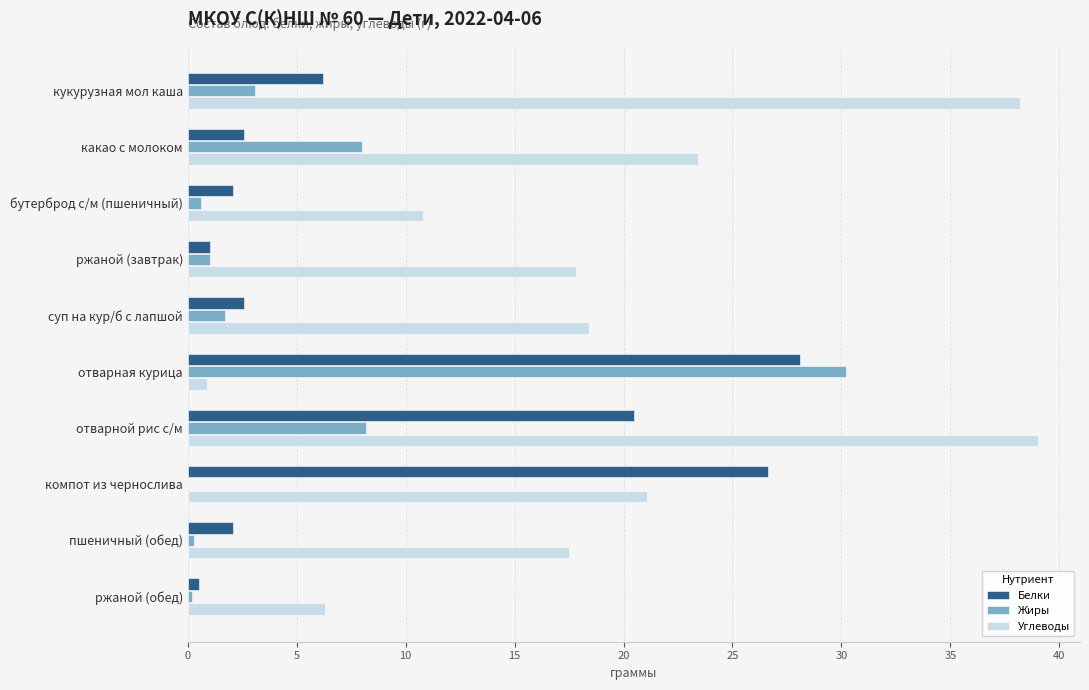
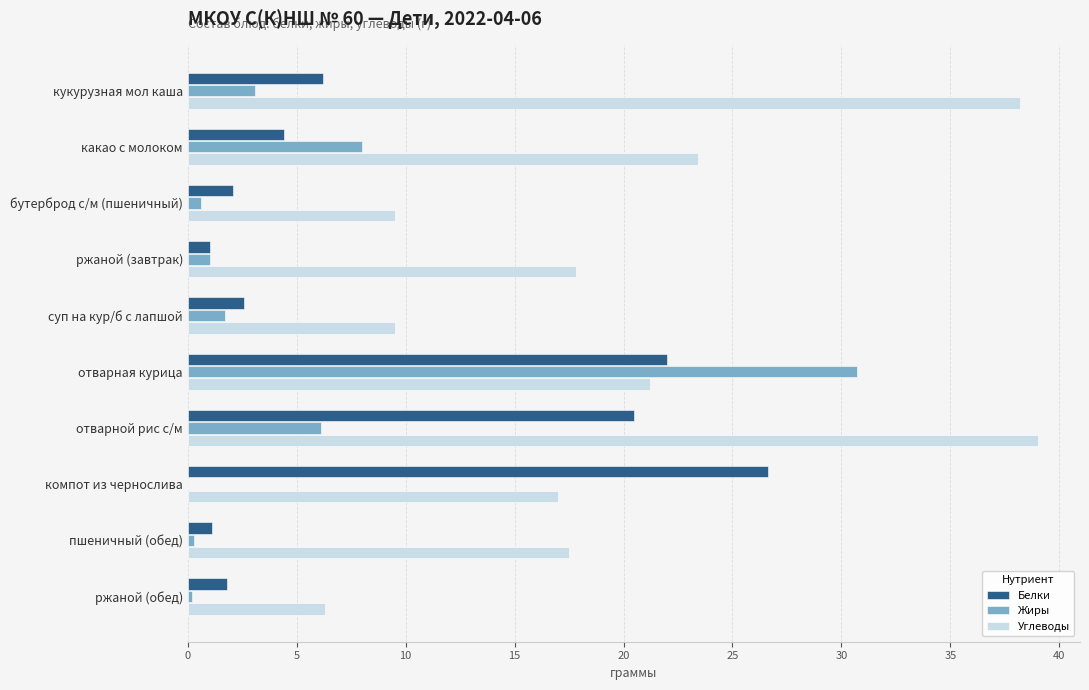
Белки, какао с молоком: 2.6 -> 4.4
Углеводы, бутерброд с/м (пшеничный): 10.8 -> 9.5
Углеводы, суп на кур/б с лапшой: 18.4 -> 9.5
Белки, отварная курица: 28.1 -> 22.0
Жиры, отварная курица: 30.2 -> 30.7
Углеводы, отварная курица: 0.9 -> 21.2
Жиры, отварной рис с/м: 8.2 -> 6.1
Углеводы, компот из чернослива: 21.1 -> 17.0
Белки, пшеничный (обед): 2.1 -> 1.1
Белки, ржаной (обед): 0.5 -> 1.8
